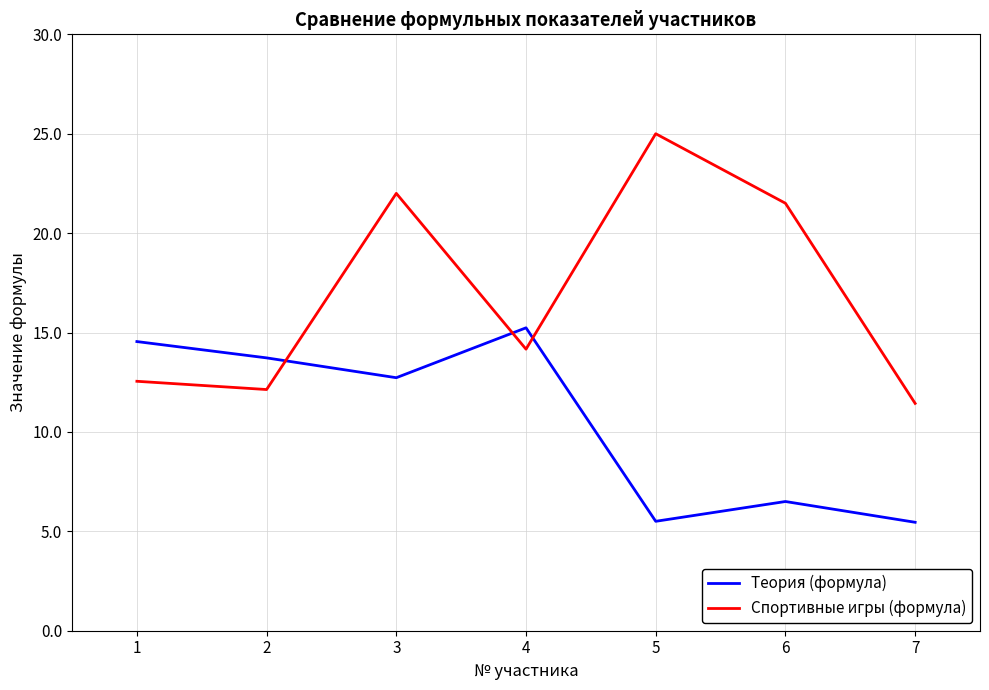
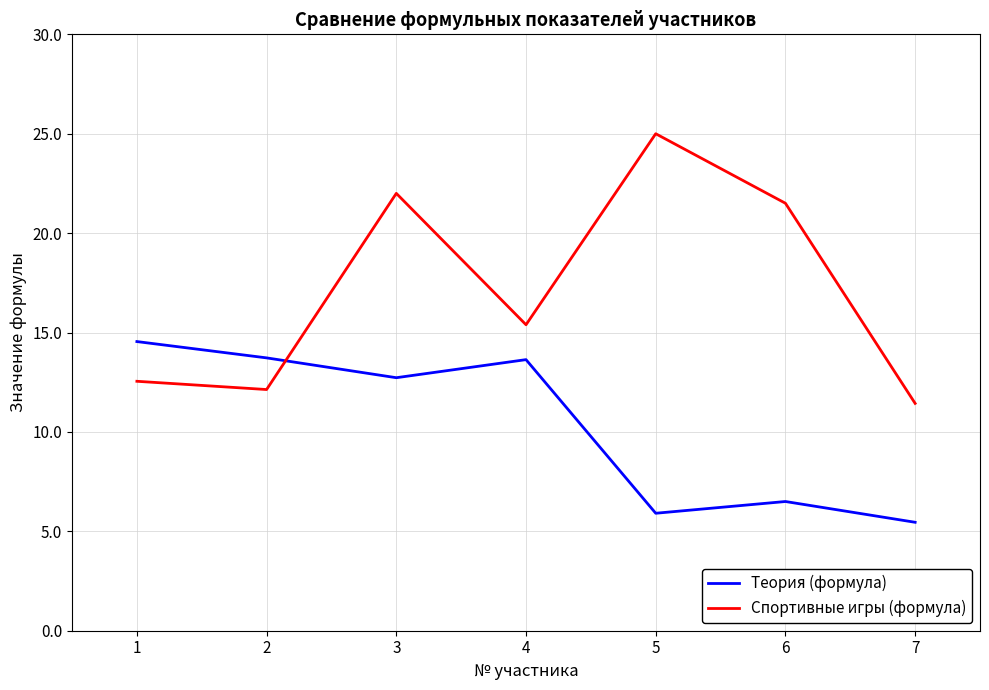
Теория (формула), 4: 15.2 -> 13.6
Спортивные игры (формула), 4: 14.2 -> 15.4
Теория (формула), 5: 5.5 -> 5.9
